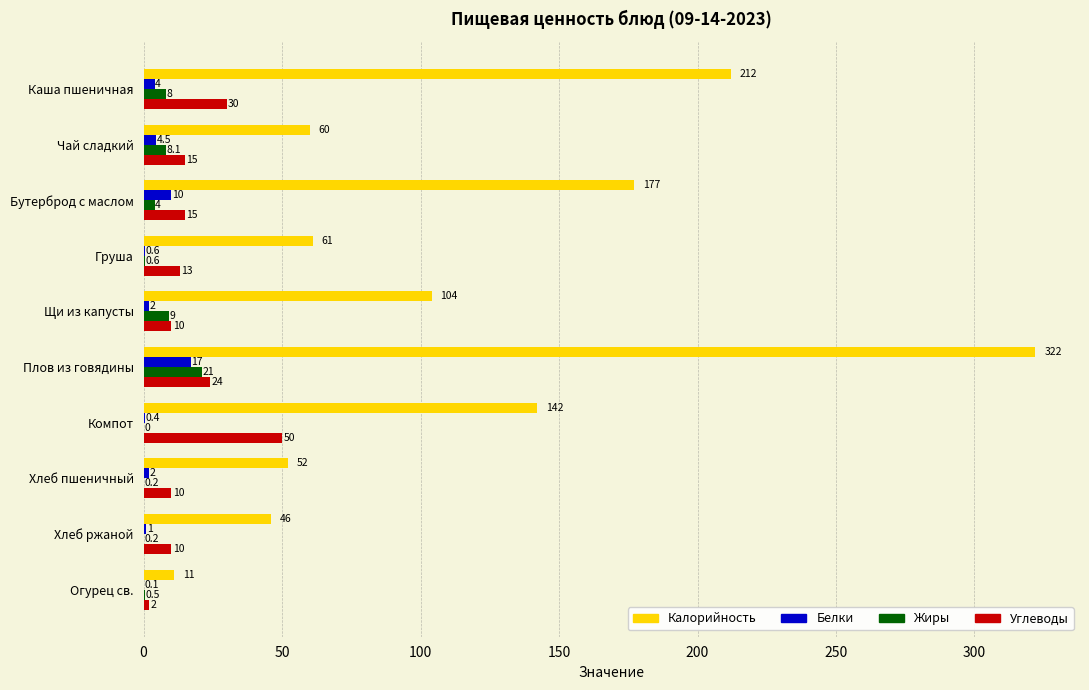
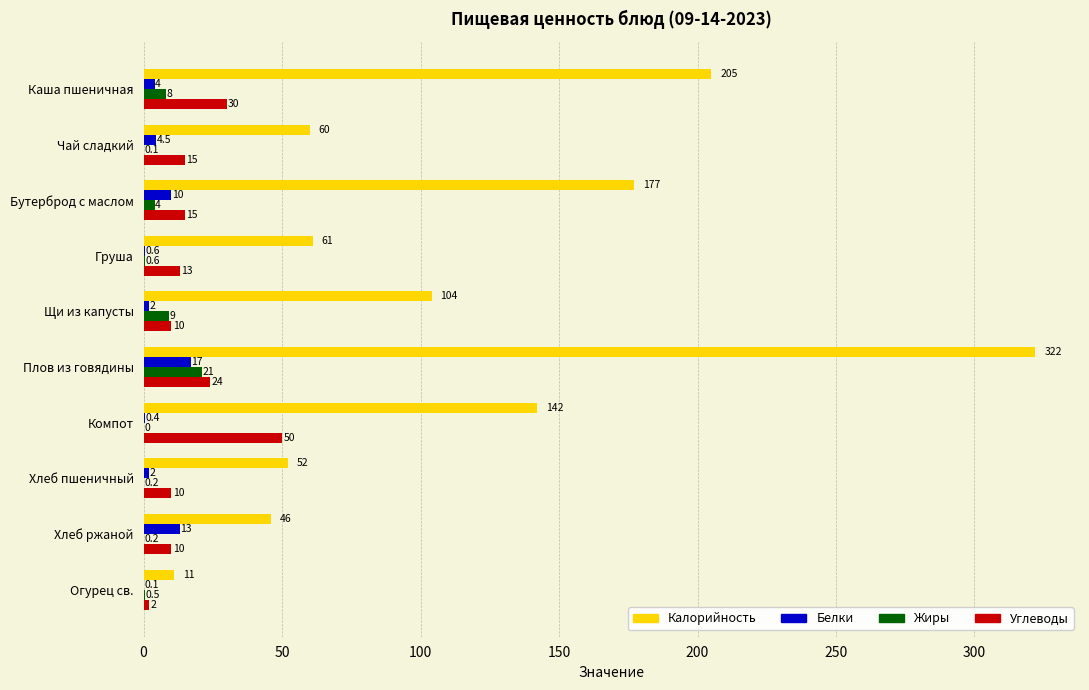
Калорийность, Каша пшеничная: 212 -> 205
Жиры, Чай сладкий: 8.1 -> 0.1
Белки, Хлеб ржаной: 1 -> 13
